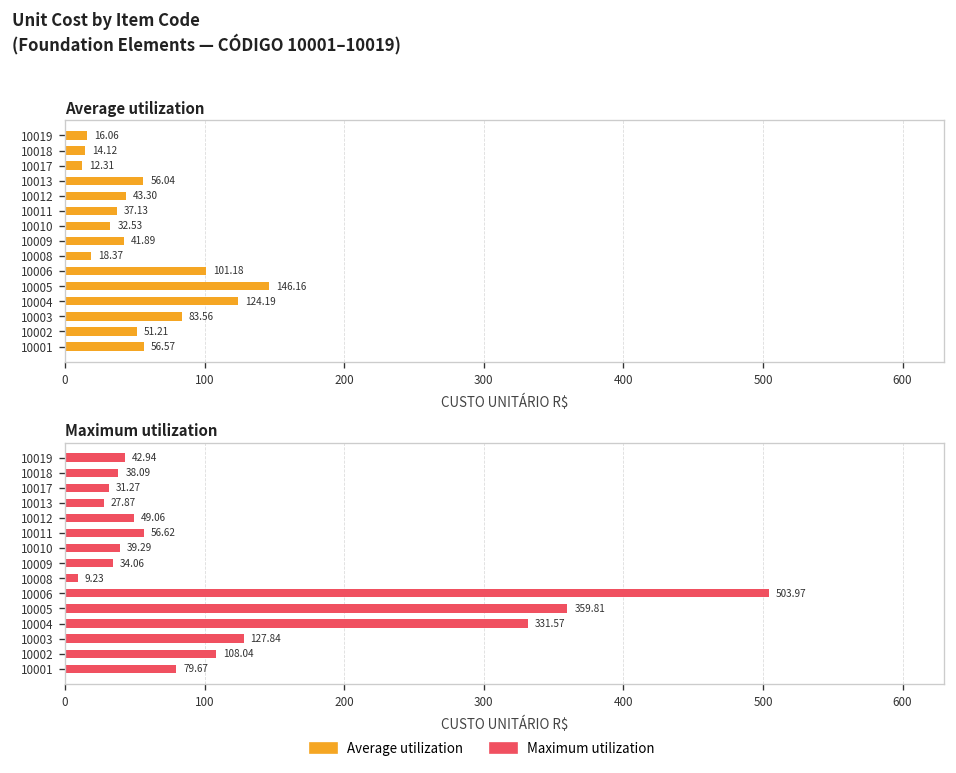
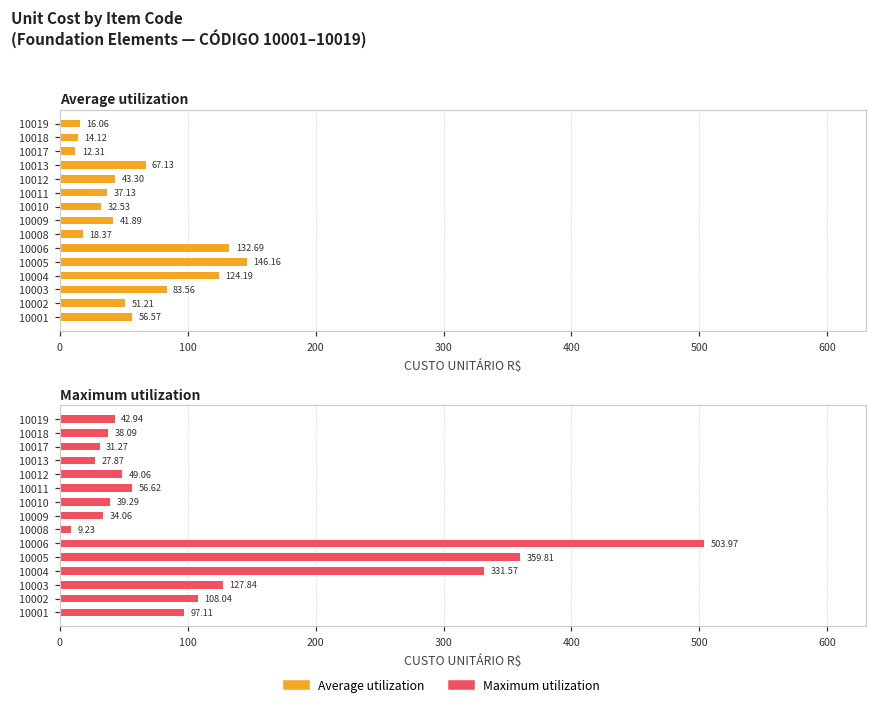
Average utilization, 10013: 56.04 -> 67.13
Average utilization, 10006: 101.18 -> 132.69
Maximum utilization, 10001: 79.67 -> 97.11
